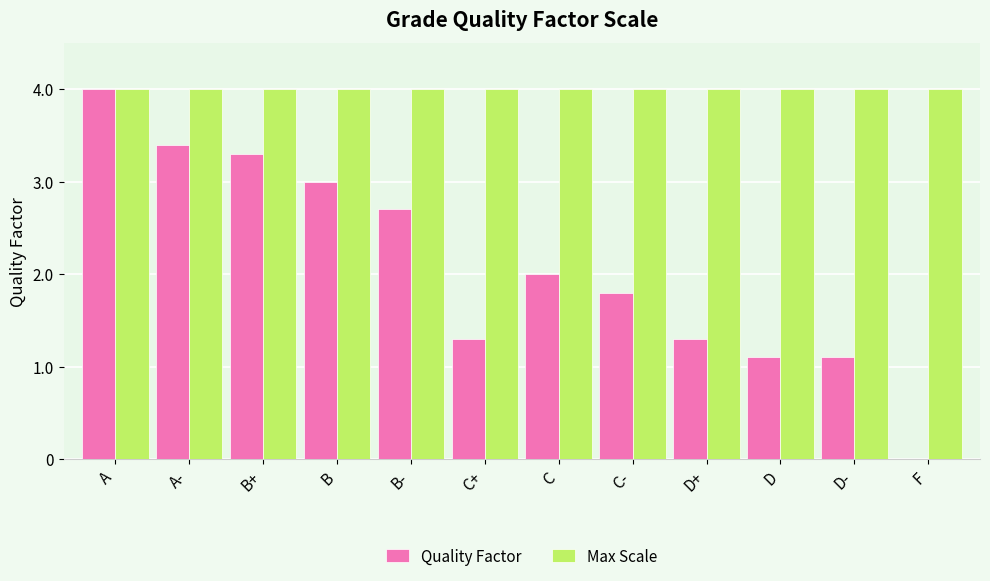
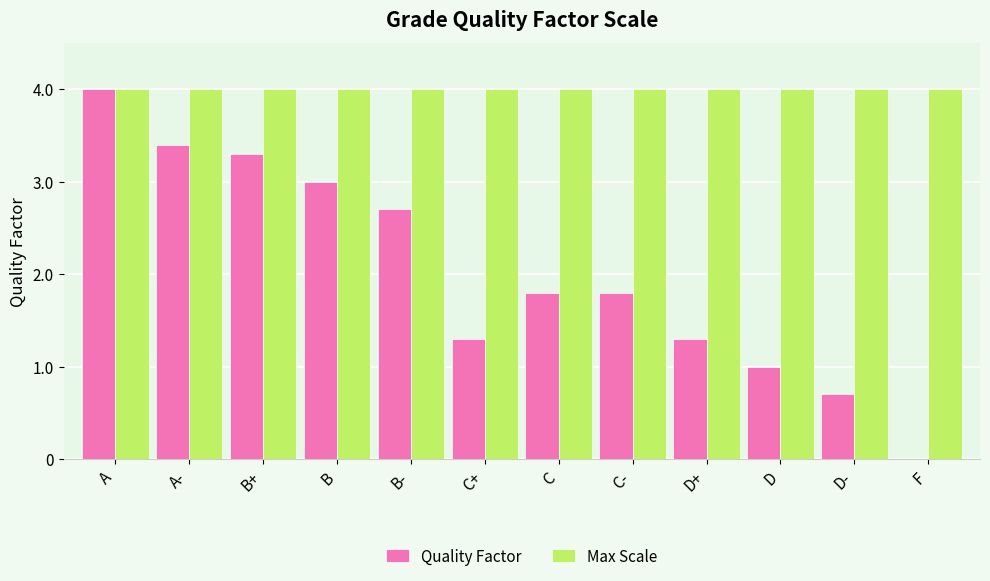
Quality Factor, C: 2.0 -> 1.8
Quality Factor, D: 1.1 -> 1.0
Quality Factor, D-: 1.1 -> 0.7
